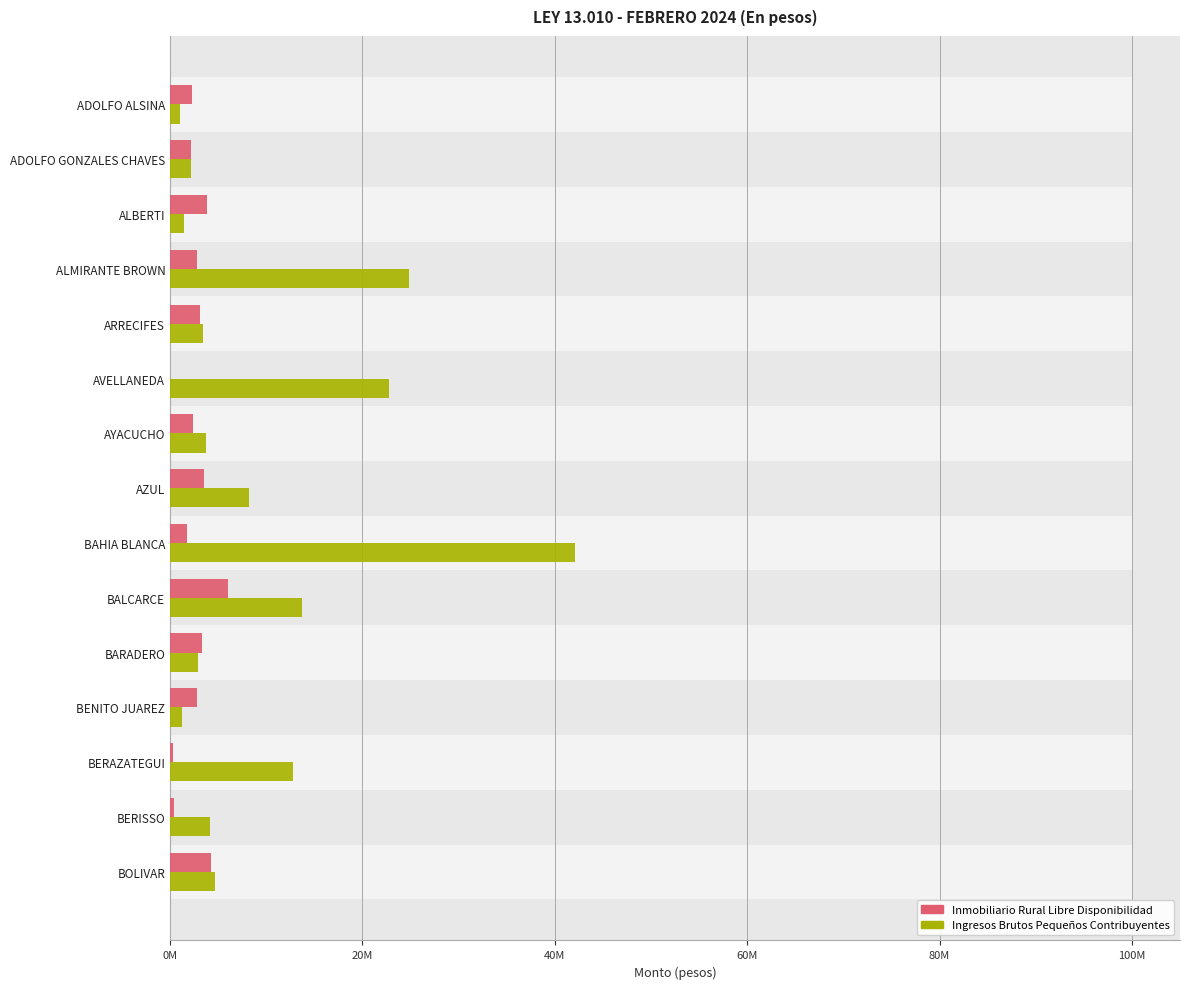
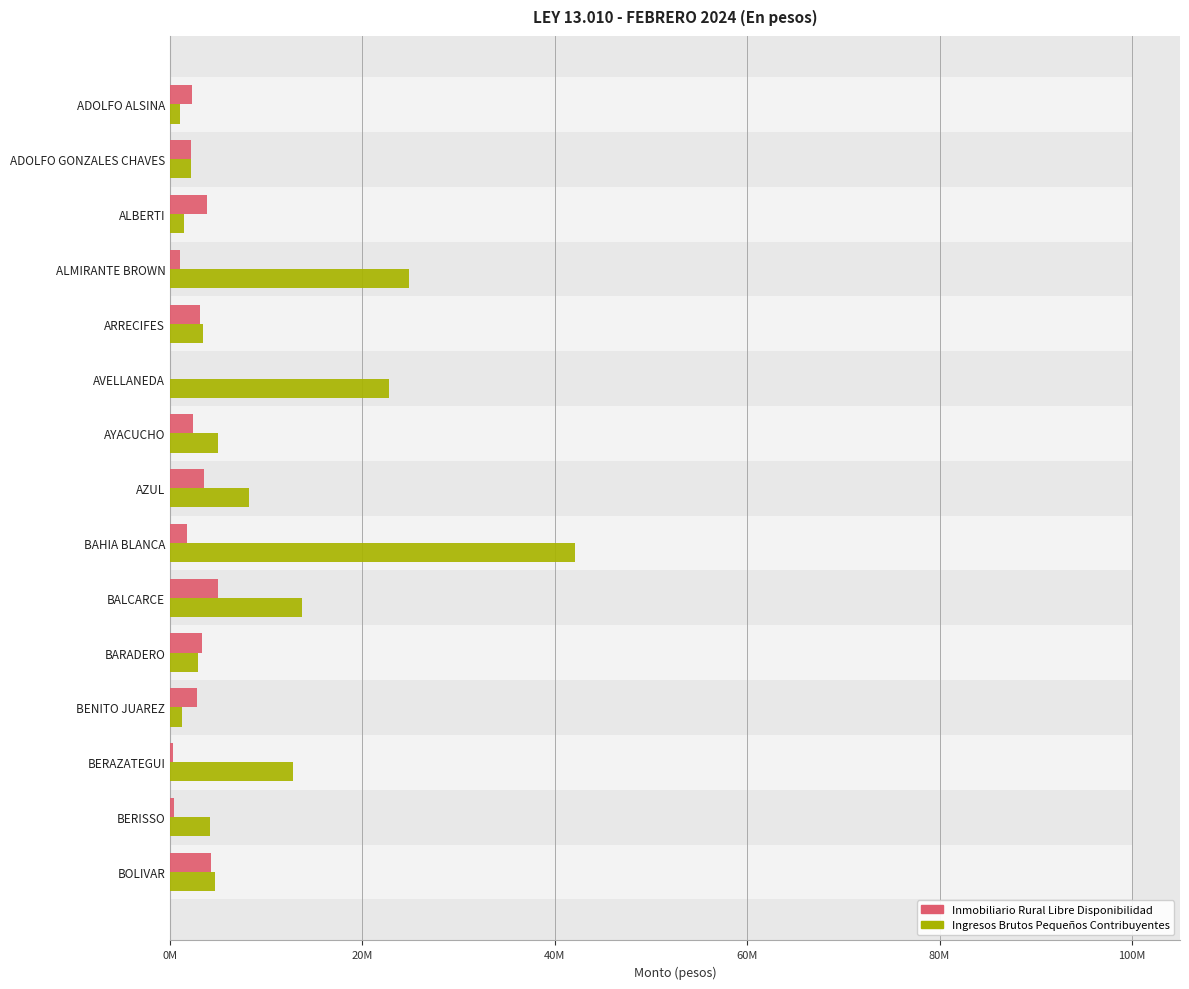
Inmobiliario Rural Libre Disponibilidad, ALMIRANTE BROWN: 3000000 -> 1000000
Ingresos Brutos Pequeños Contribuyentes, AYACUCHO: 4000000 -> 5000000
Inmobiliario Rural Libre Disponibilidad, BALCARCE: 6000000 -> 5000000
